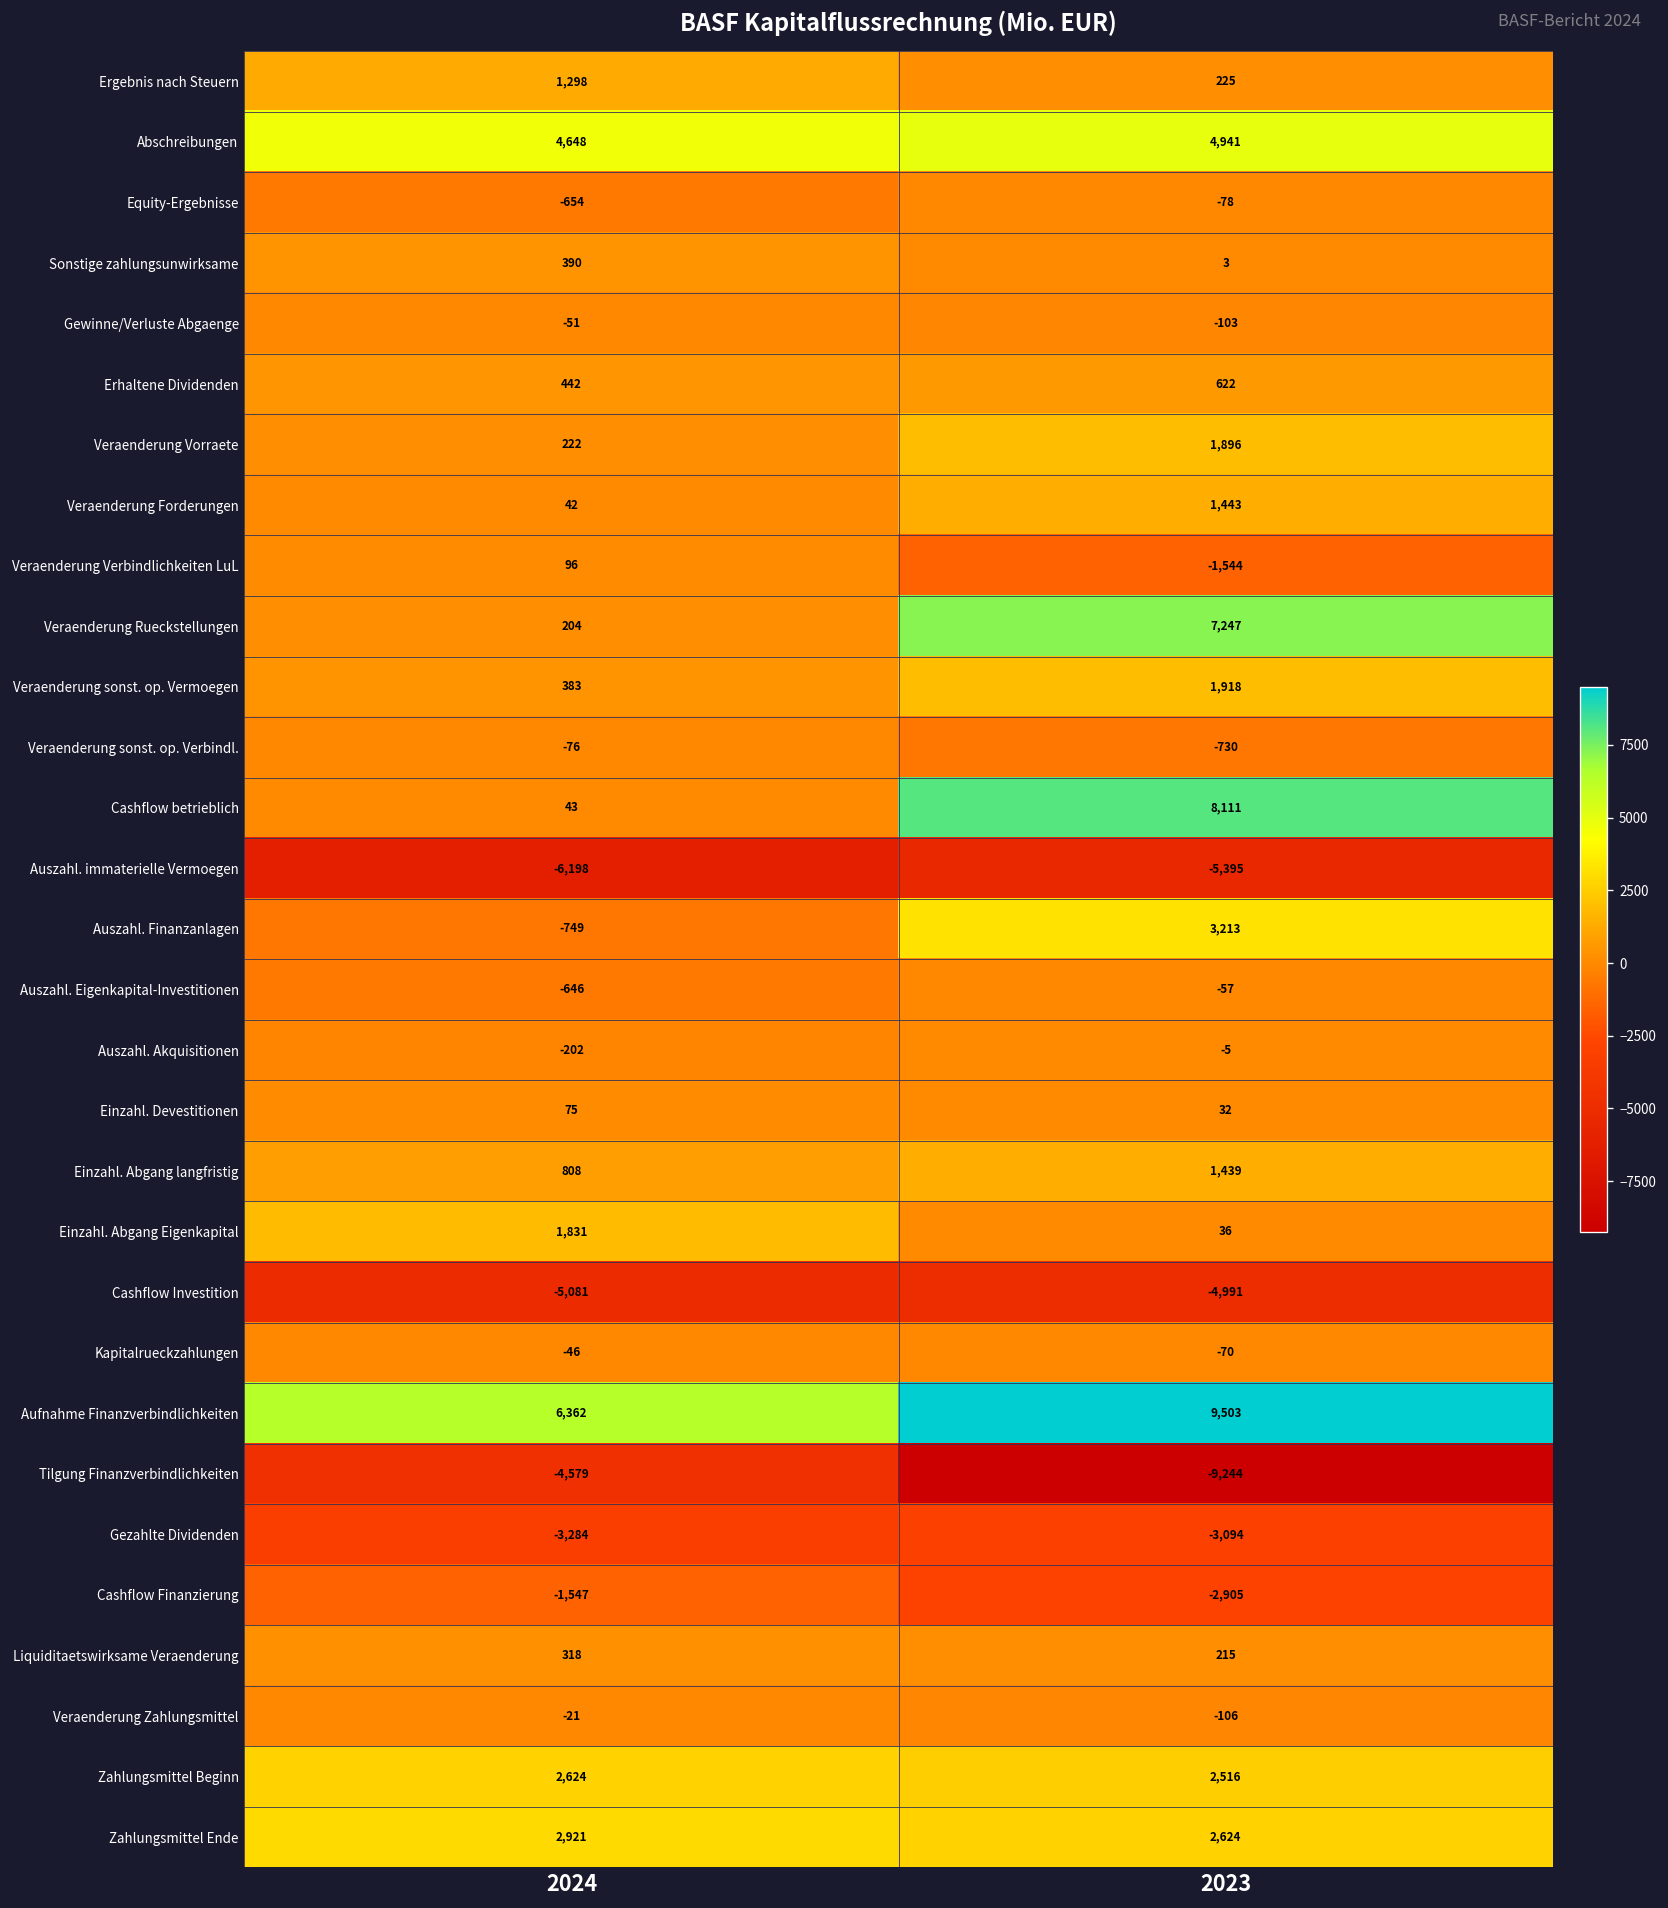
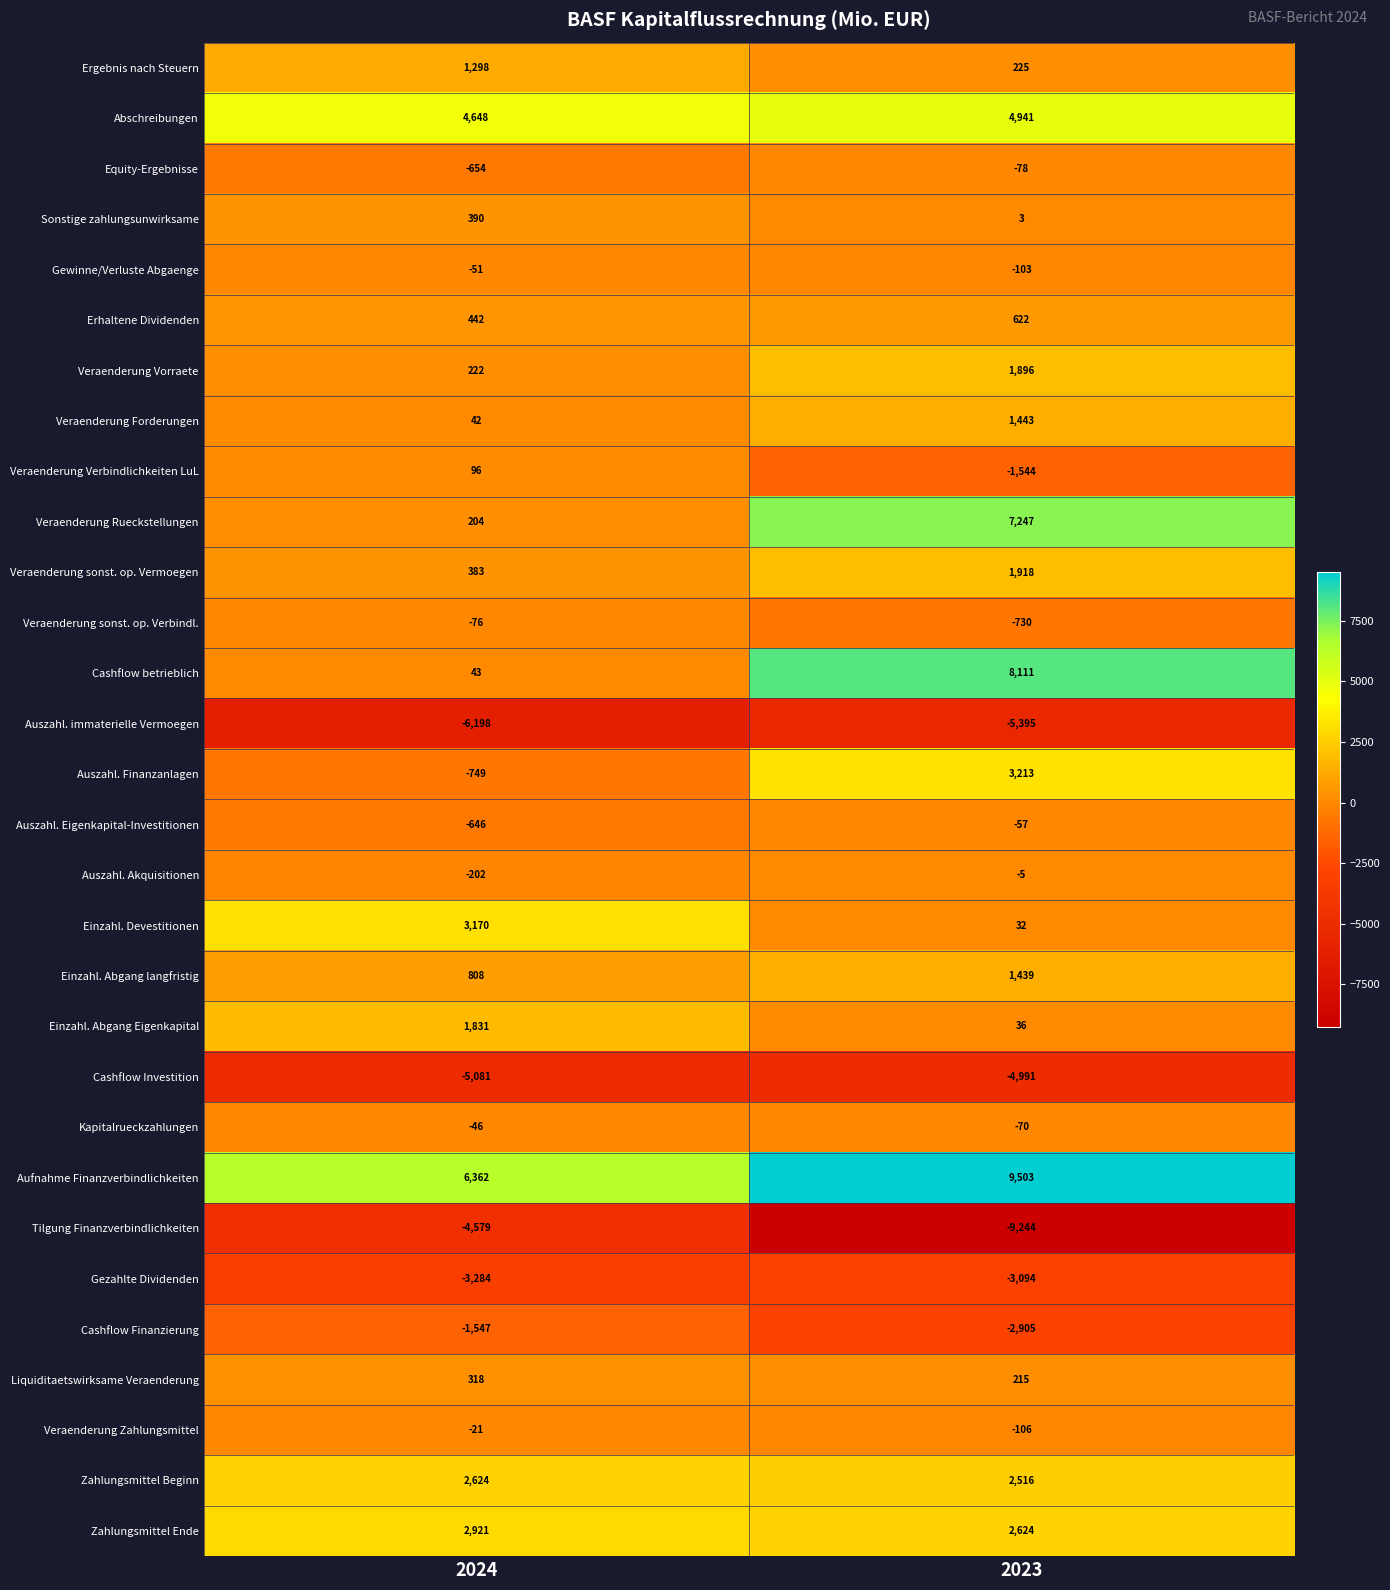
Einzahl. Devestitionen, 2024: 75 -> 3,170
